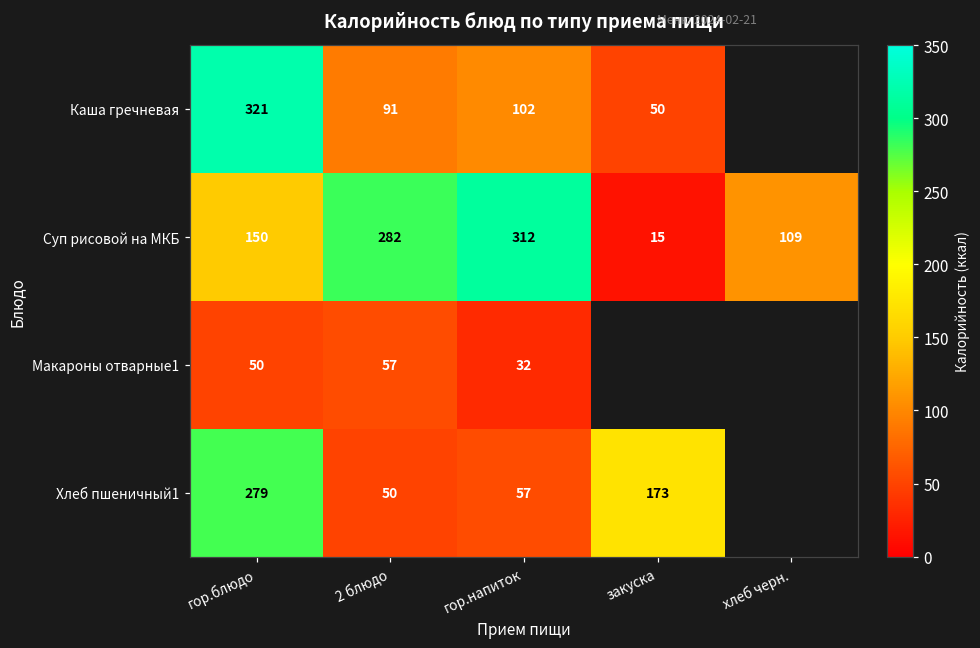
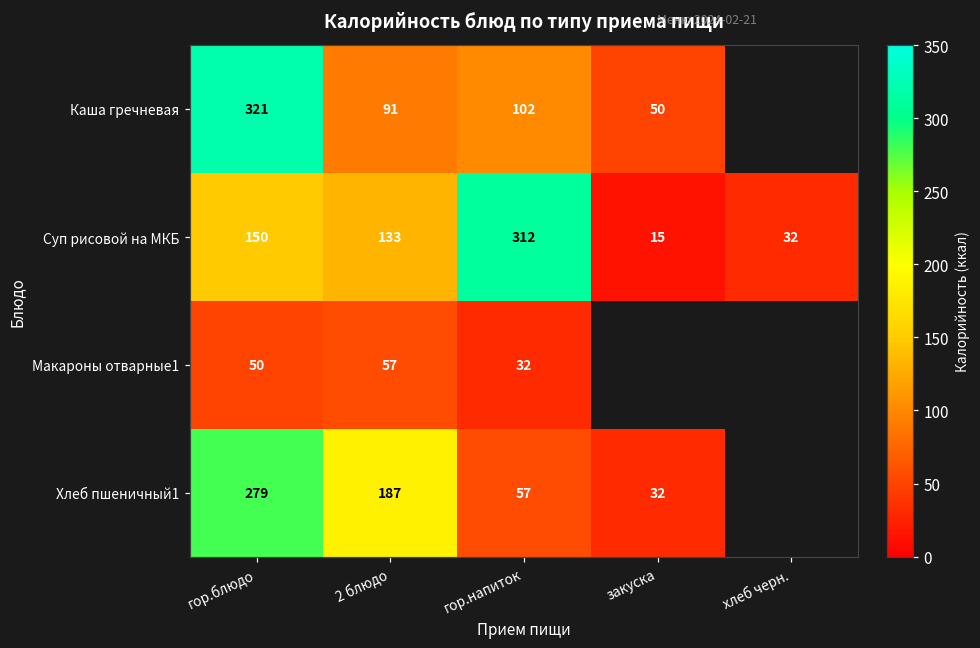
Суп рисовой на МКБ, 2 блюдо: 282 -> 133
Суп рисовой на МКБ, хлеб черн.: 109 -> 32
Хлеб пшеничный1, 2 блюдо: 50 -> 187
Хлеб пшеничный1, закуска: 173 -> 32
